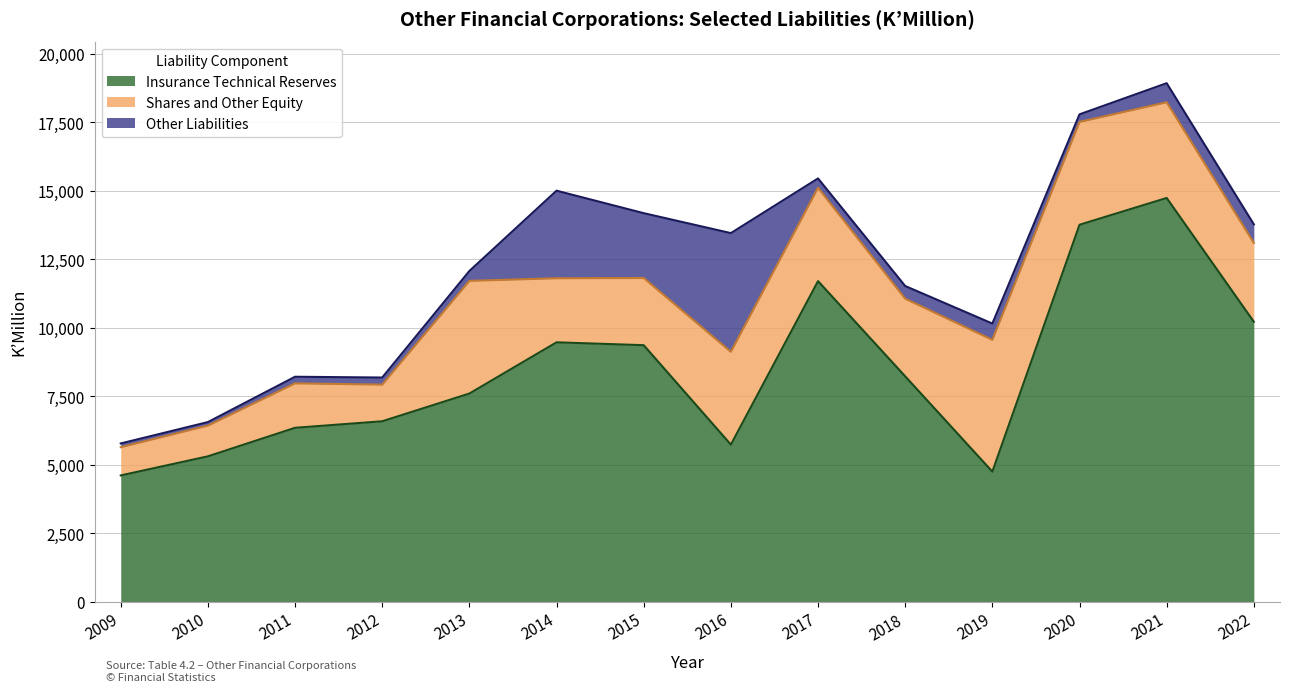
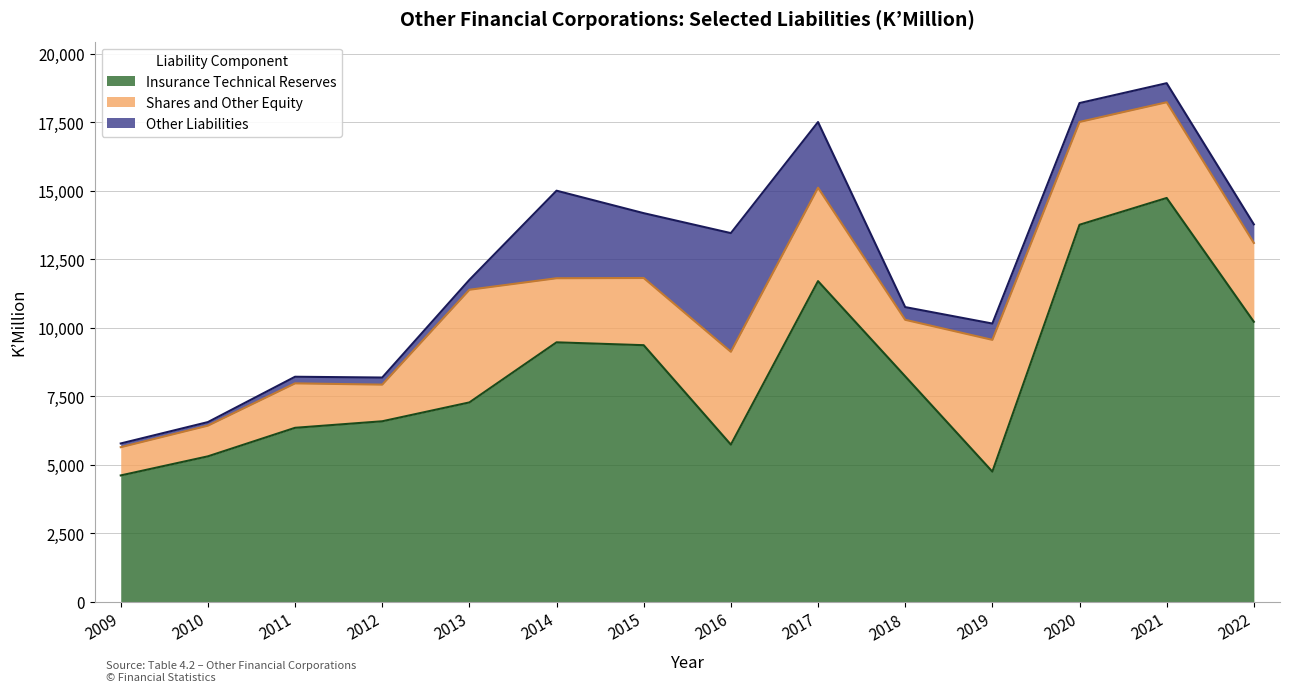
Insurance Technical Reserves, 2013: 7,600 -> 7,300
Other Liabilities, 2017: 300 -> 2,400
Shares and Other Equity, 2018: 2,800 -> 2,100
Other Liabilities, 2020: 300 -> 700
